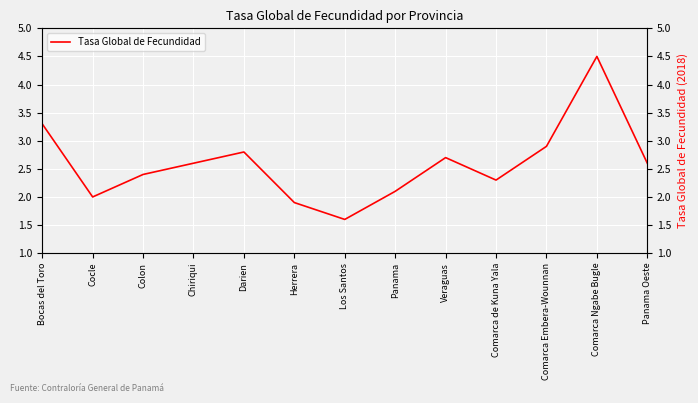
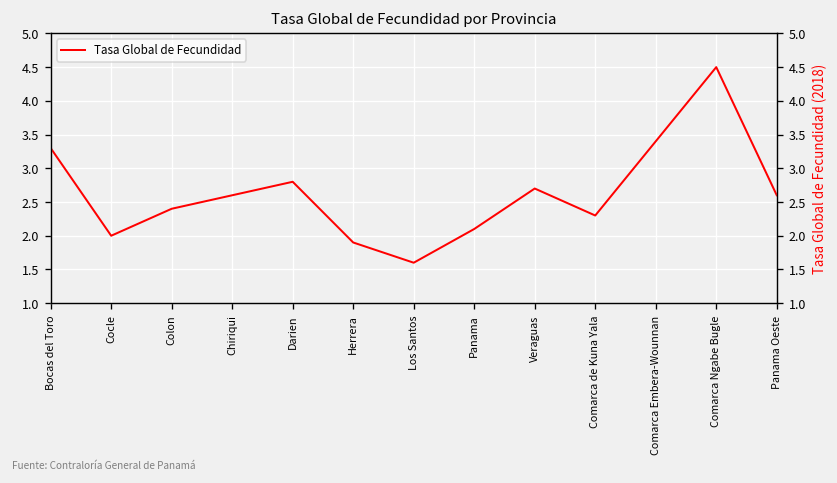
Comarca Embera-Wounnan: 2.9 -> 3.4
